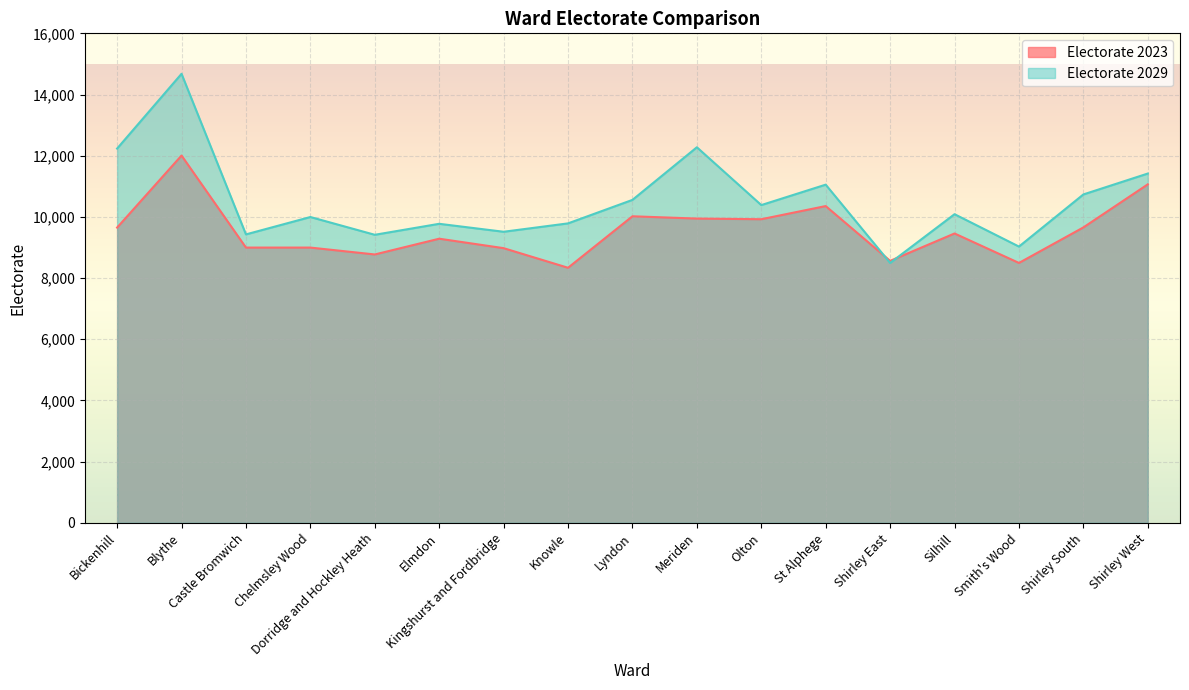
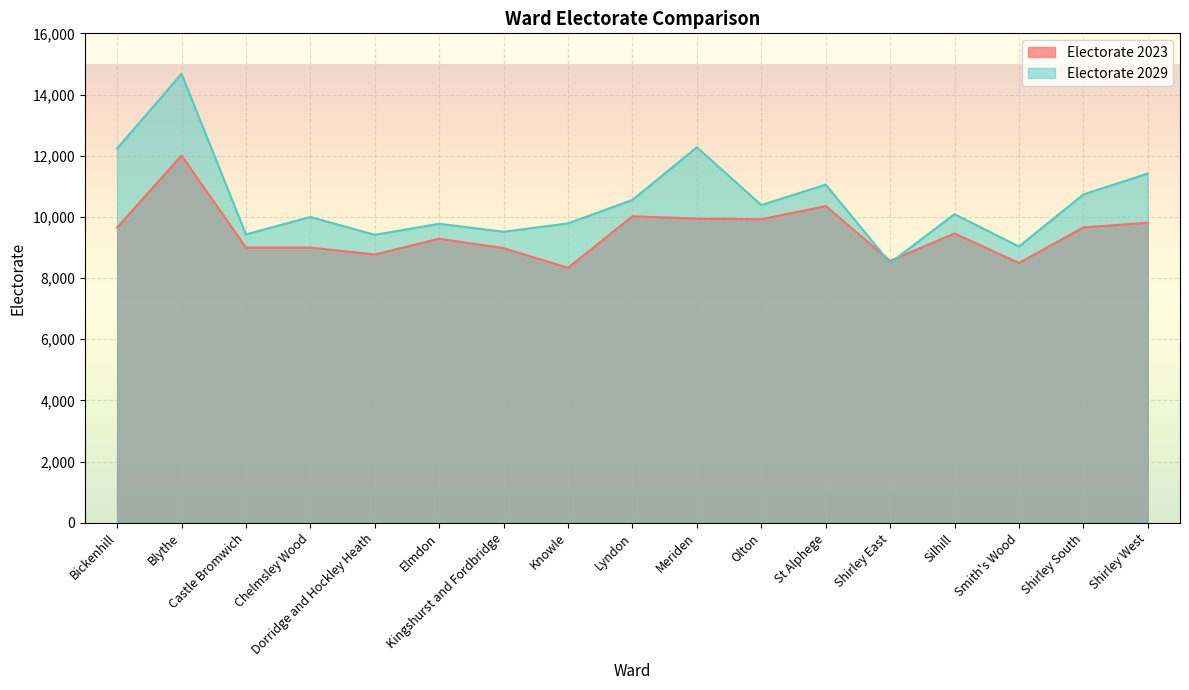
Electorate 2023, Shirley West: 11,100 -> 9,800
